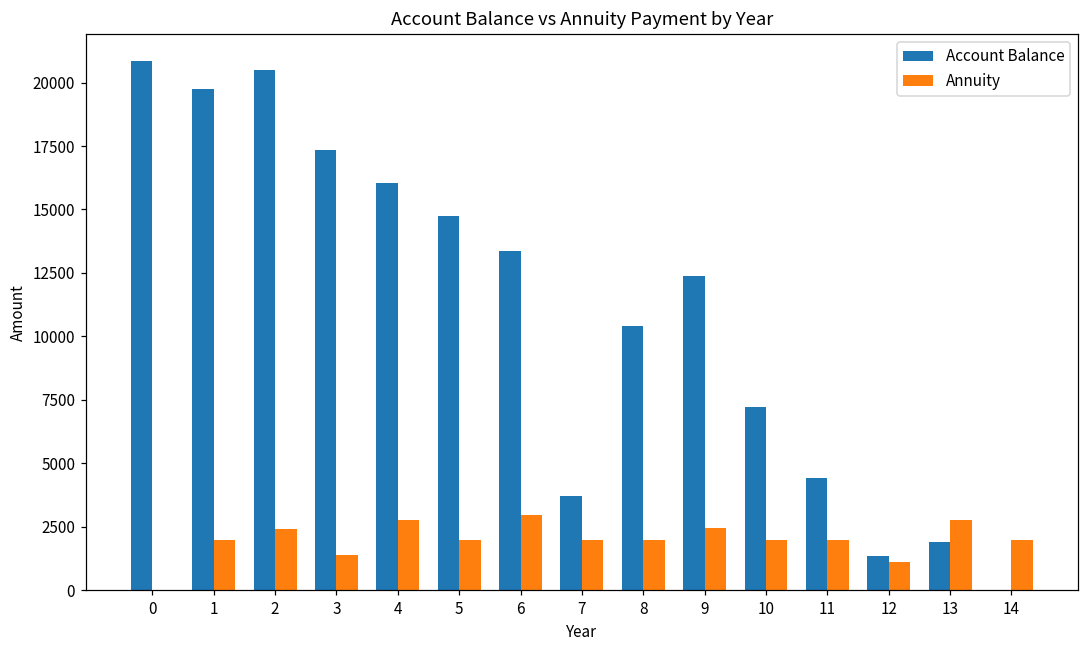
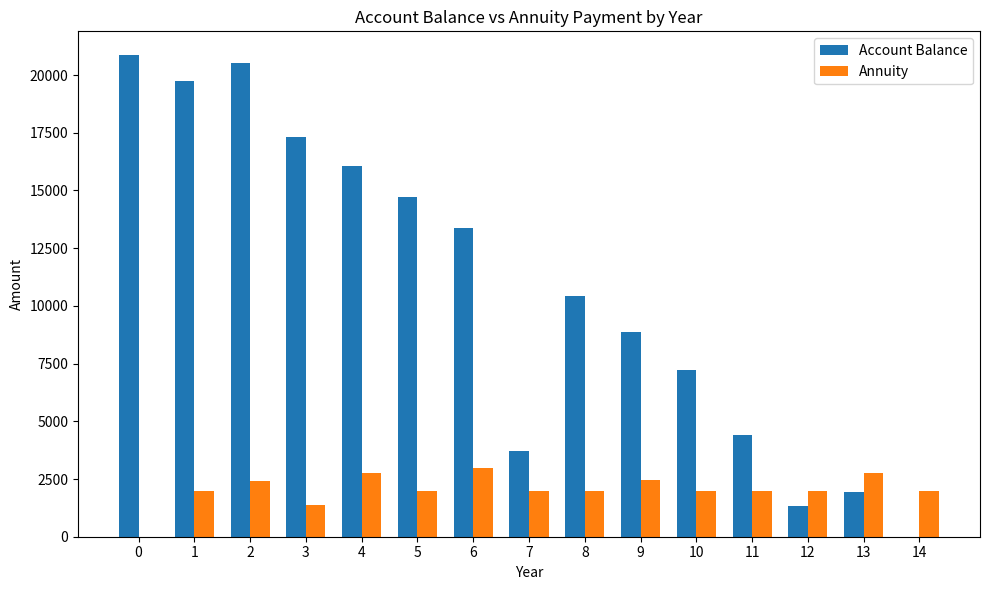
Account Balance, 9: 12400 -> 8900
Annuity, 12: 1100 -> 2000
